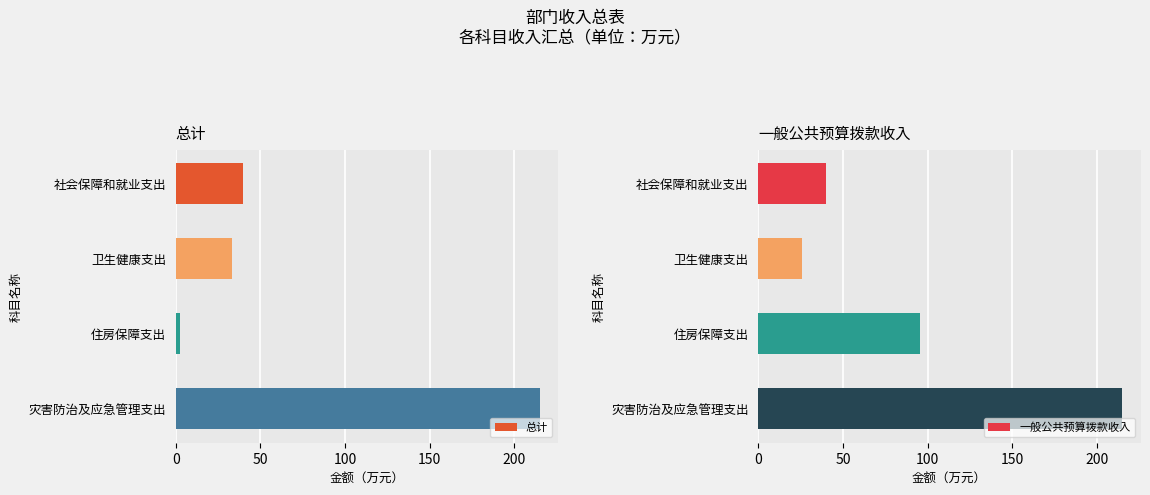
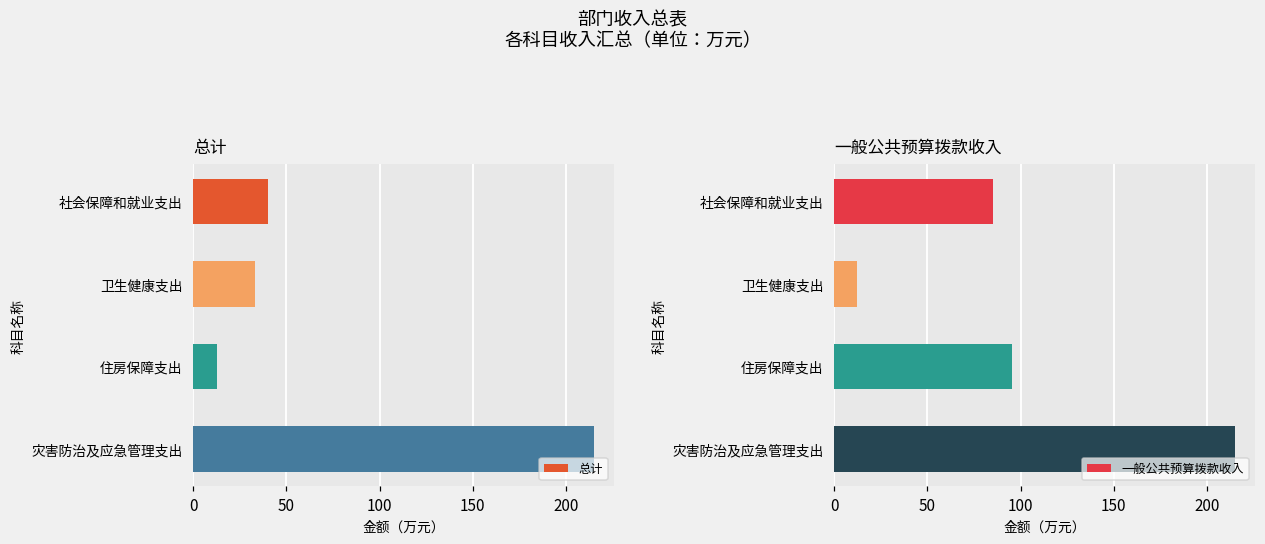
总计, 住房保障支出: 3 -> 13
一般公共预算拨款收入, 社会保障和就业支出: 40 -> 85
一般公共预算拨款收入, 卫生健康支出: 26 -> 12
